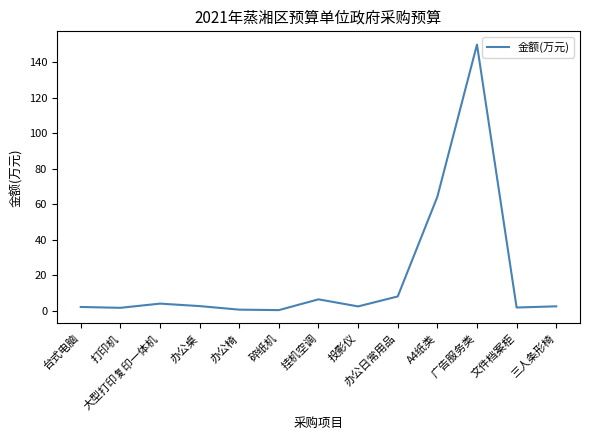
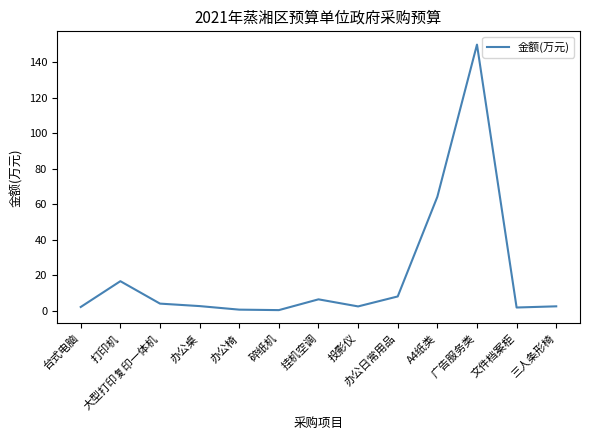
打印机: 2 -> 17
